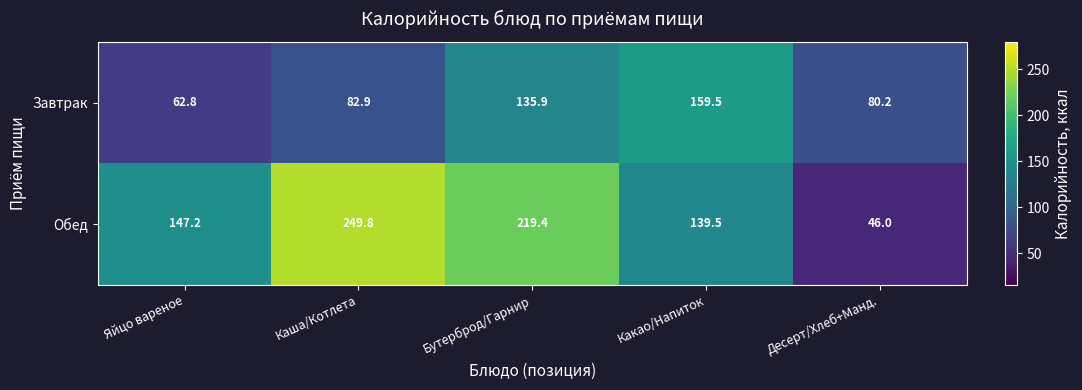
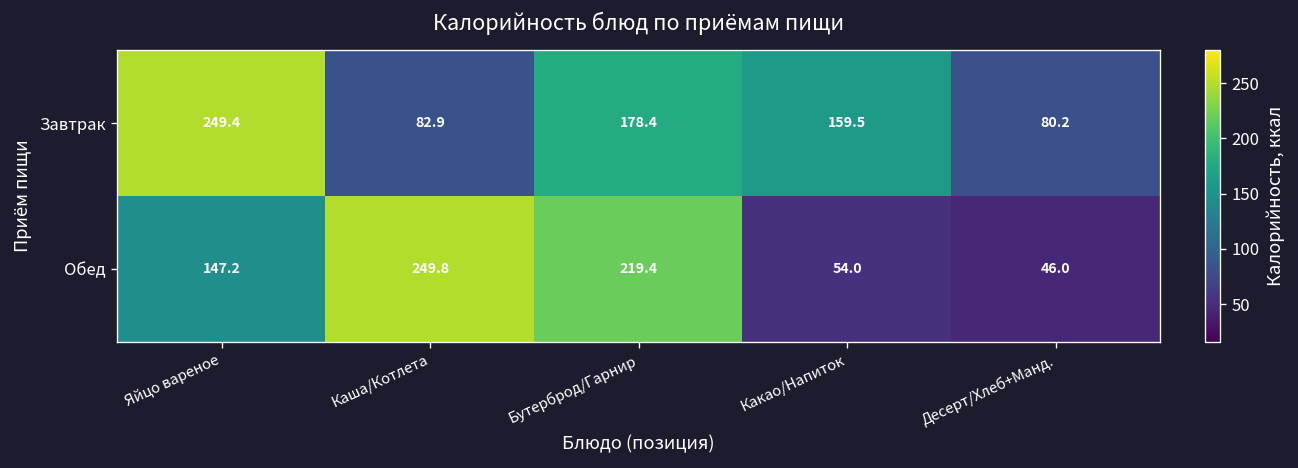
Завтрак, Яйцо вареное: 62.8 -> 249.4
Завтрак, Бутерброд/Гарнир: 135.9 -> 178.4
Обед, Какао/Напиток: 139.5 -> 54.0
